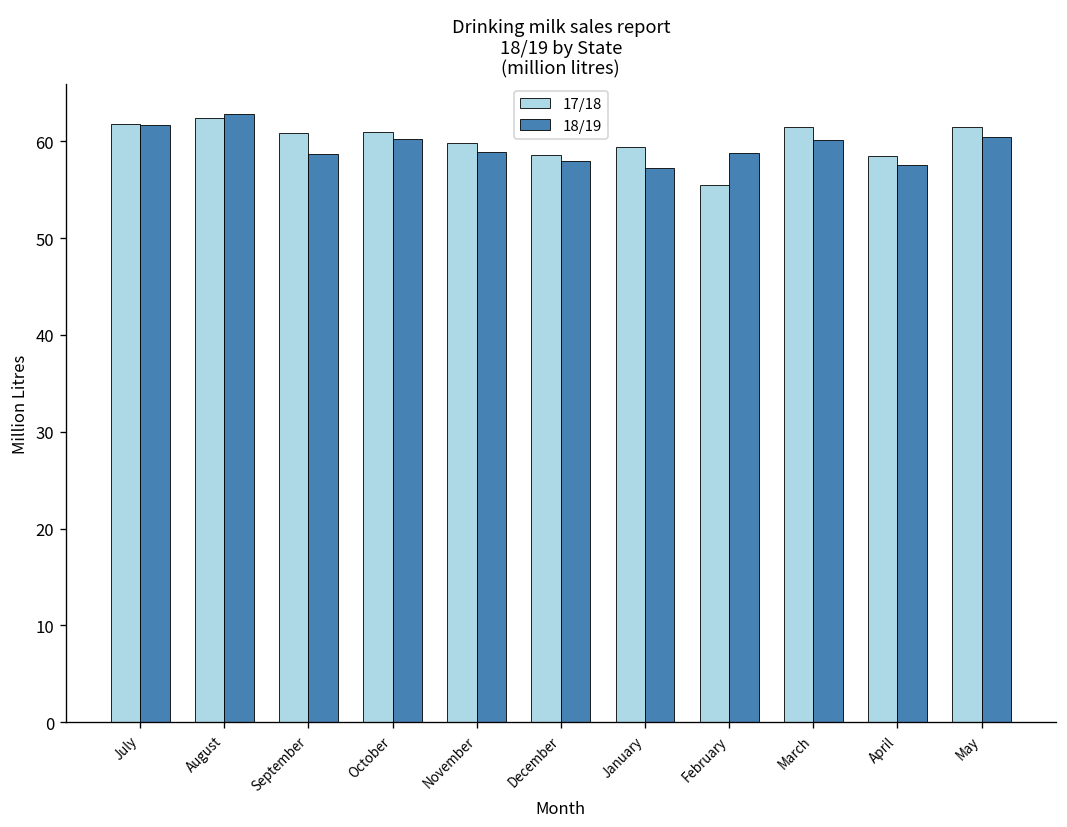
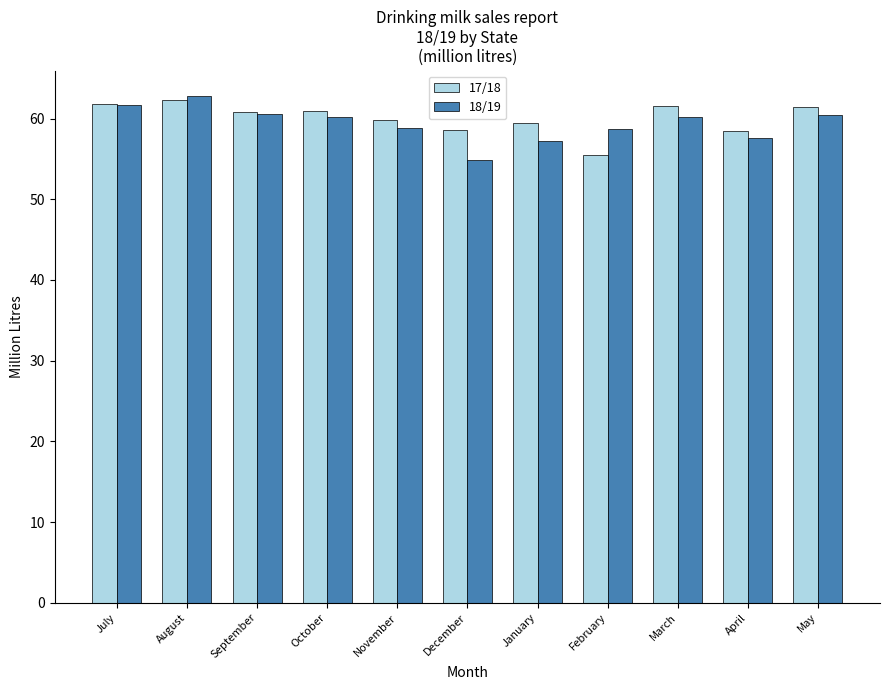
18/19, September: 59 -> 61
18/19, December: 58 -> 55
